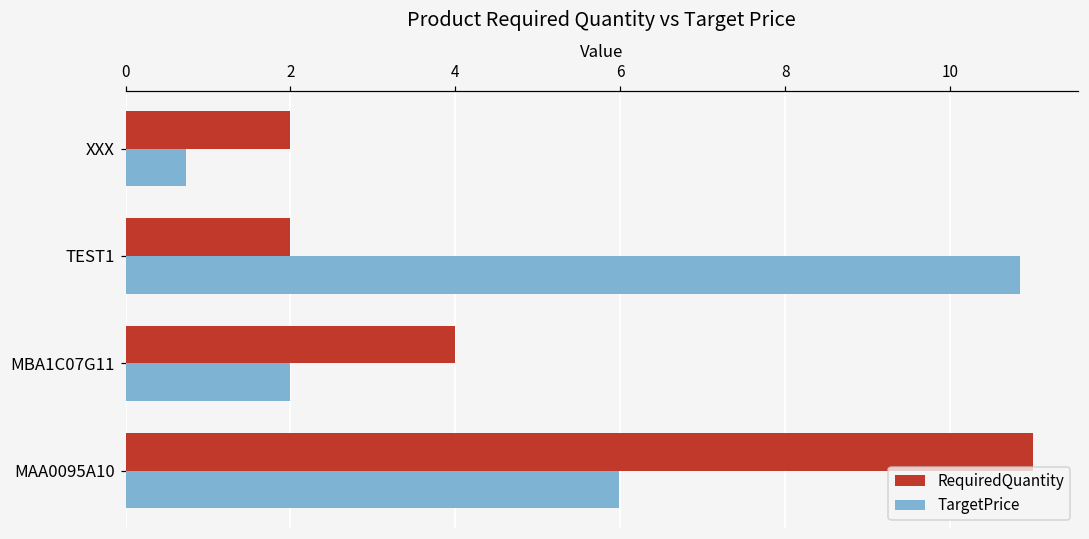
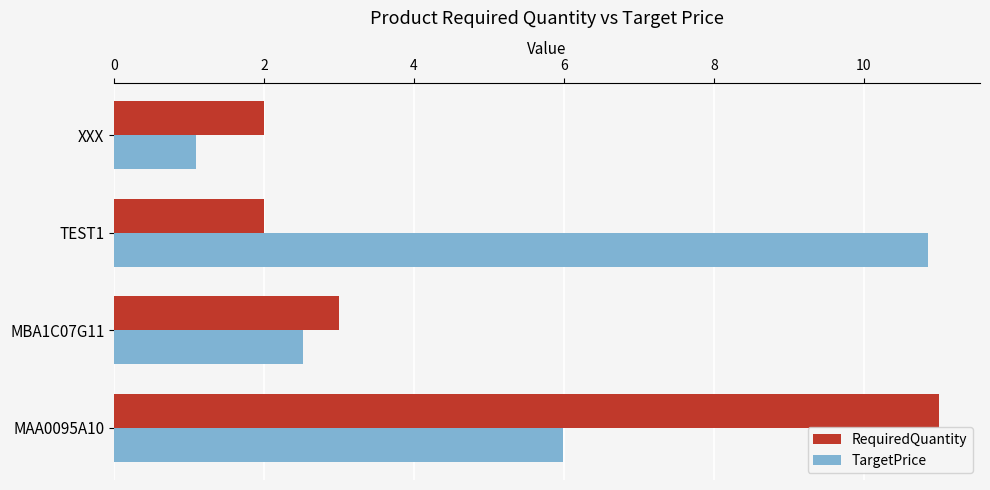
TargetPrice, XXX: 0.7 -> 1.1
RequiredQuantity, MBA1C07G11: 4 -> 3
TargetPrice, MBA1C07G11: 2.0 -> 2.5
